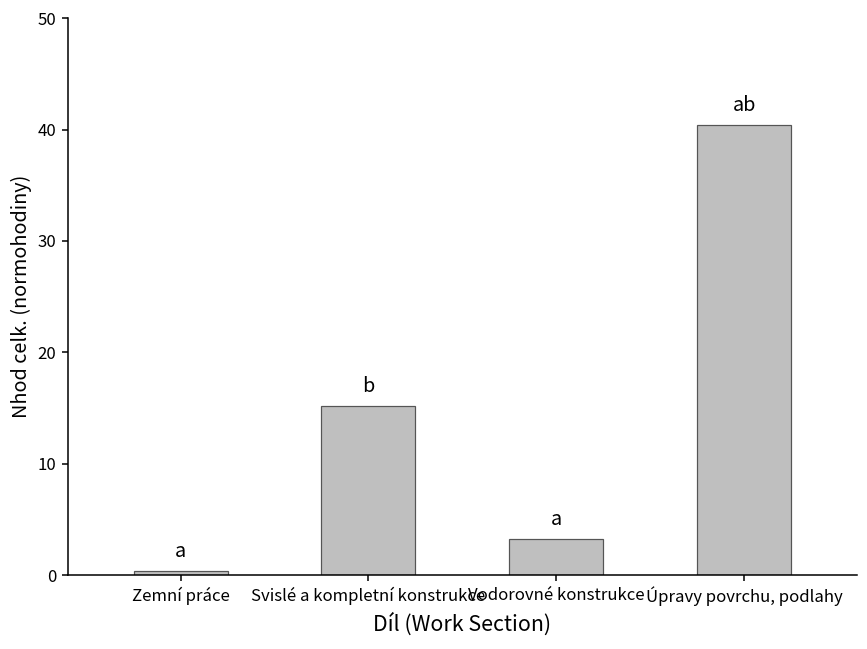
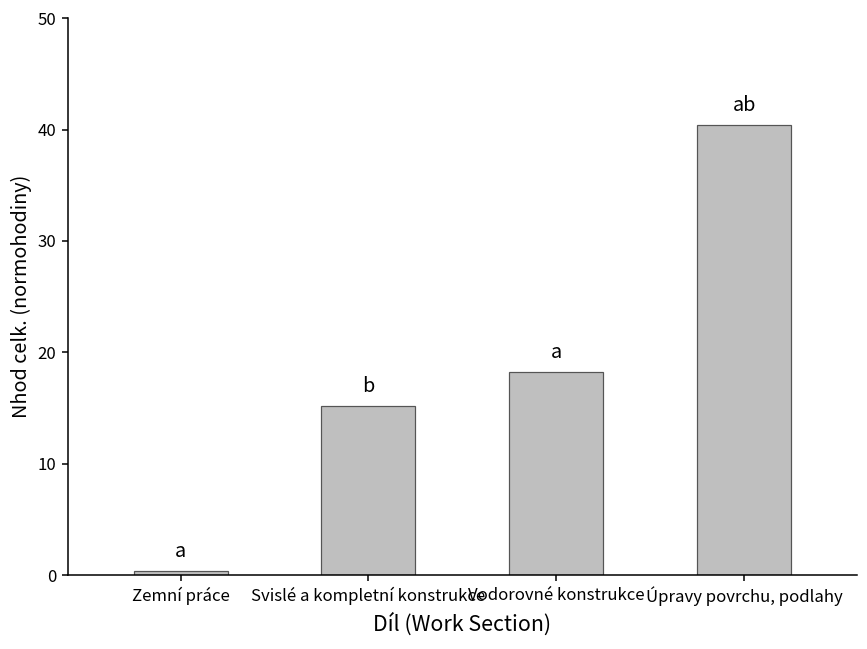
Vodorovné konstrukce: 3.2 -> 18.2
